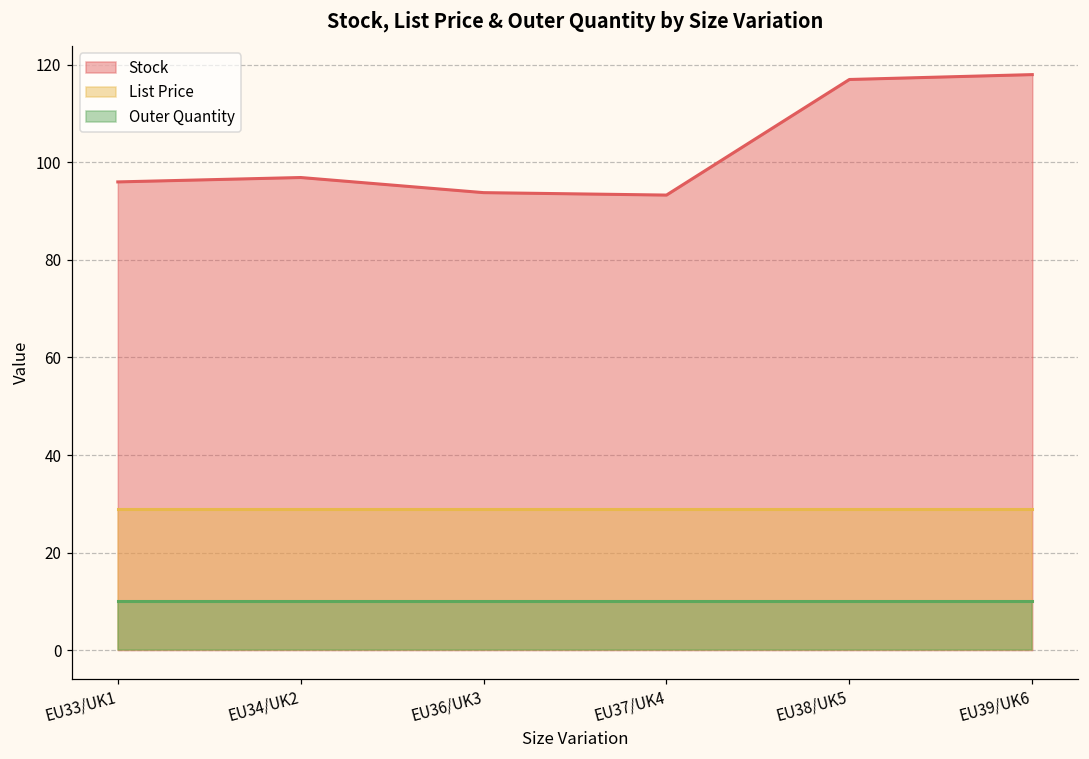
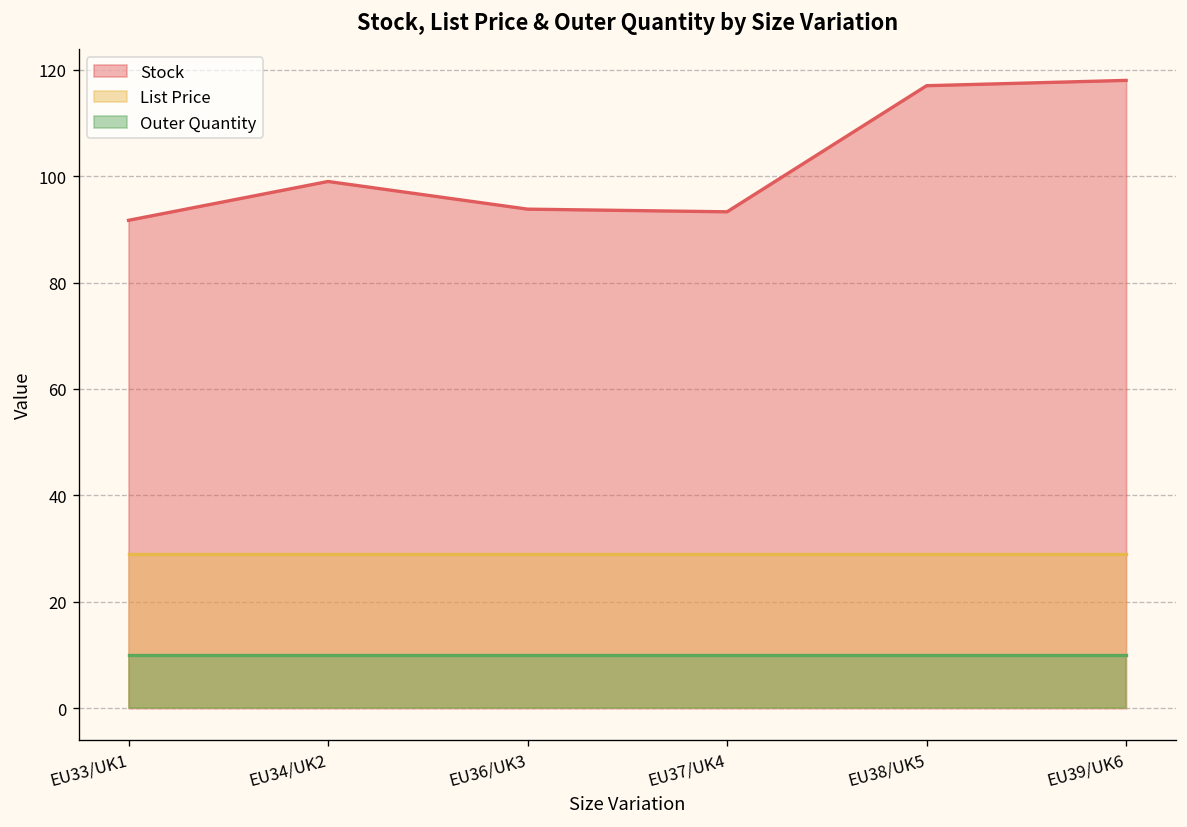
Stock, EU33/UK1: 96 -> 92
Stock, EU34/UK2: 97 -> 99
